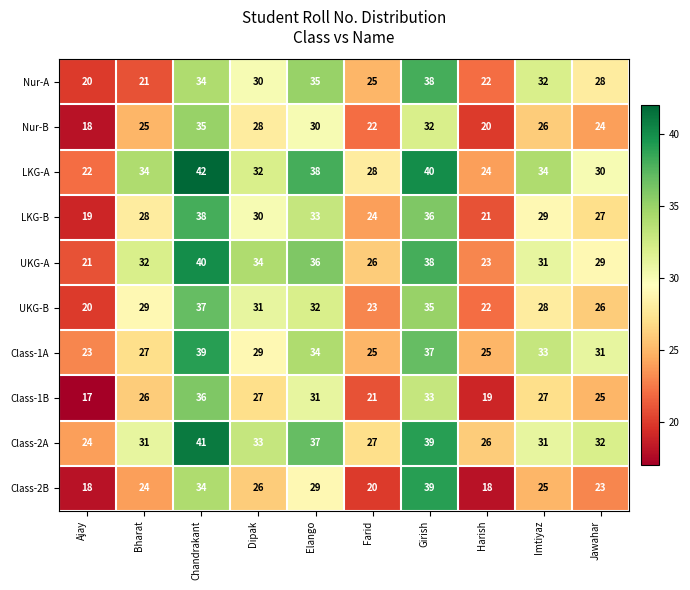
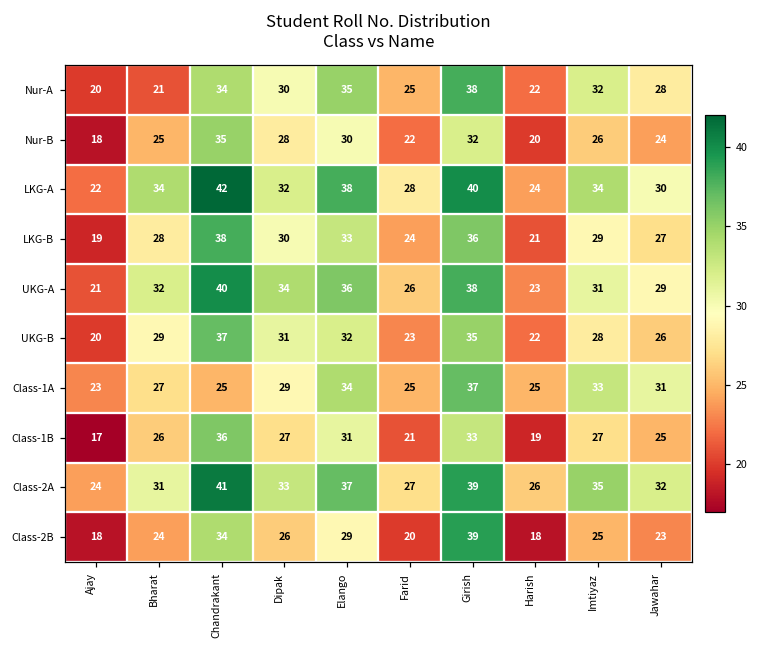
Class-1A, Chandrakant: 39 -> 25
Class-2A, Imtiyaz: 31 -> 35
